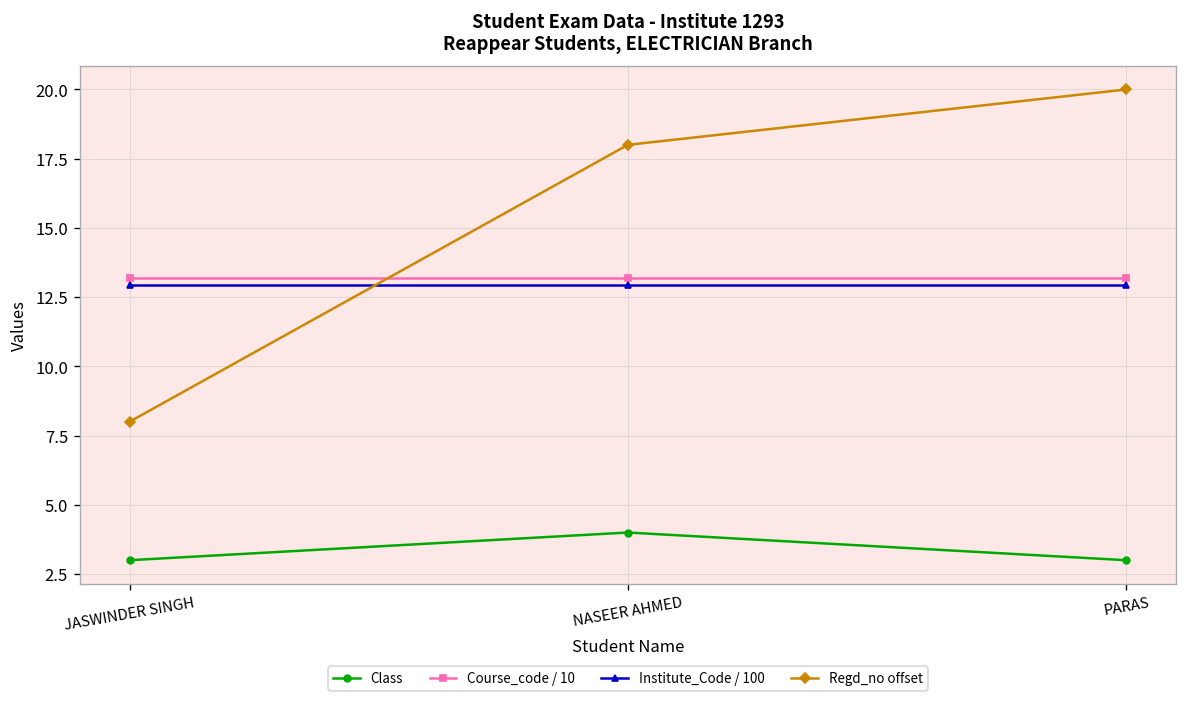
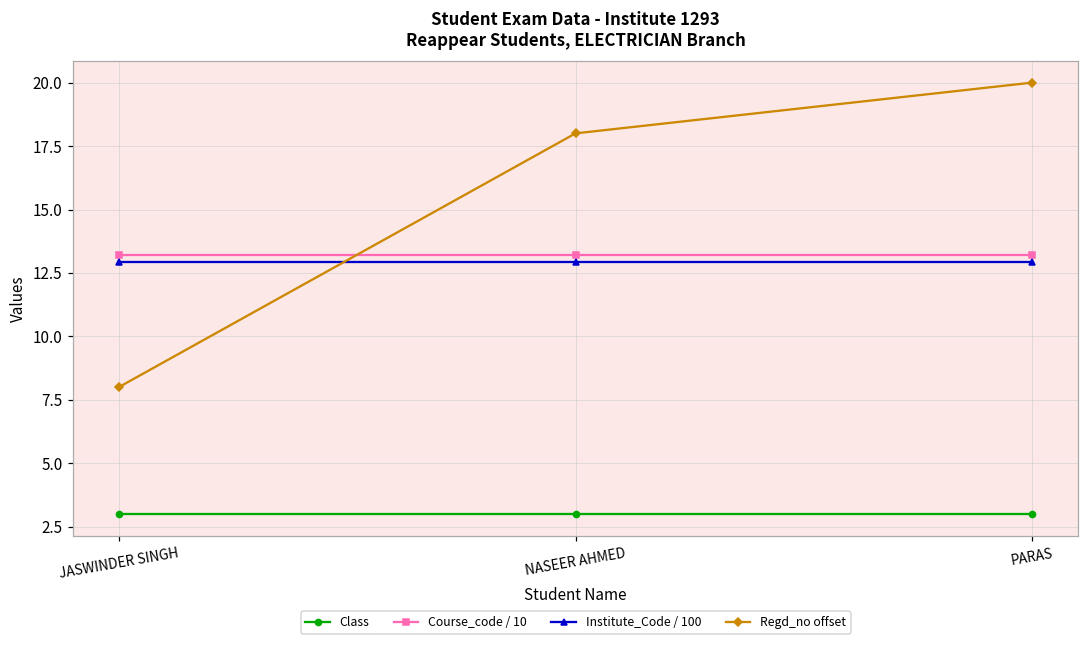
Class, NASEER AHMED: 4 -> 3
